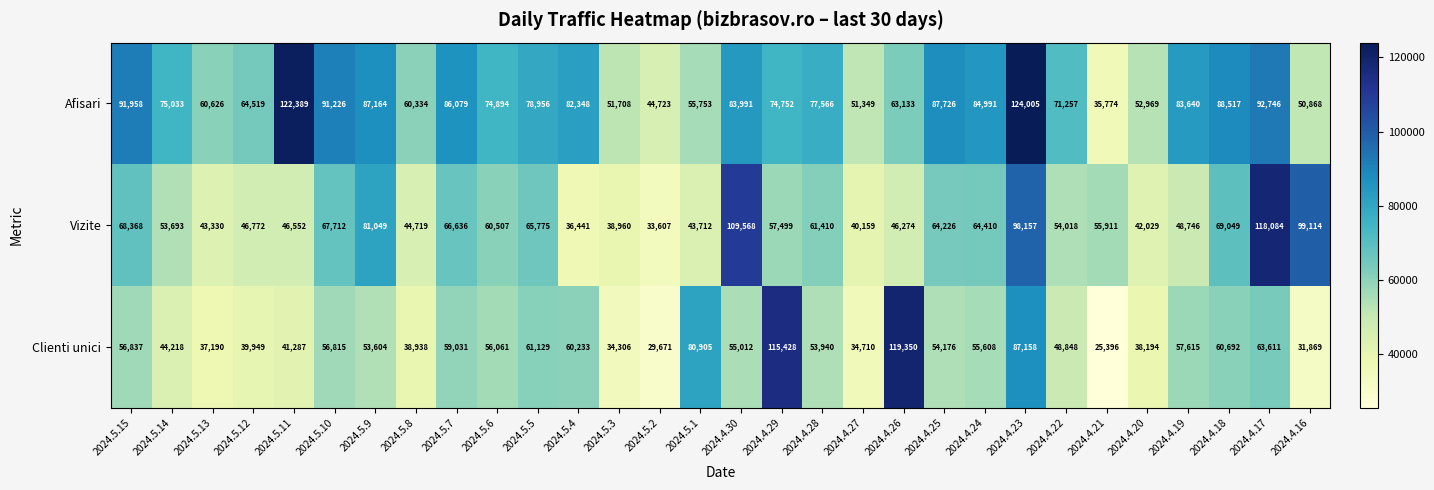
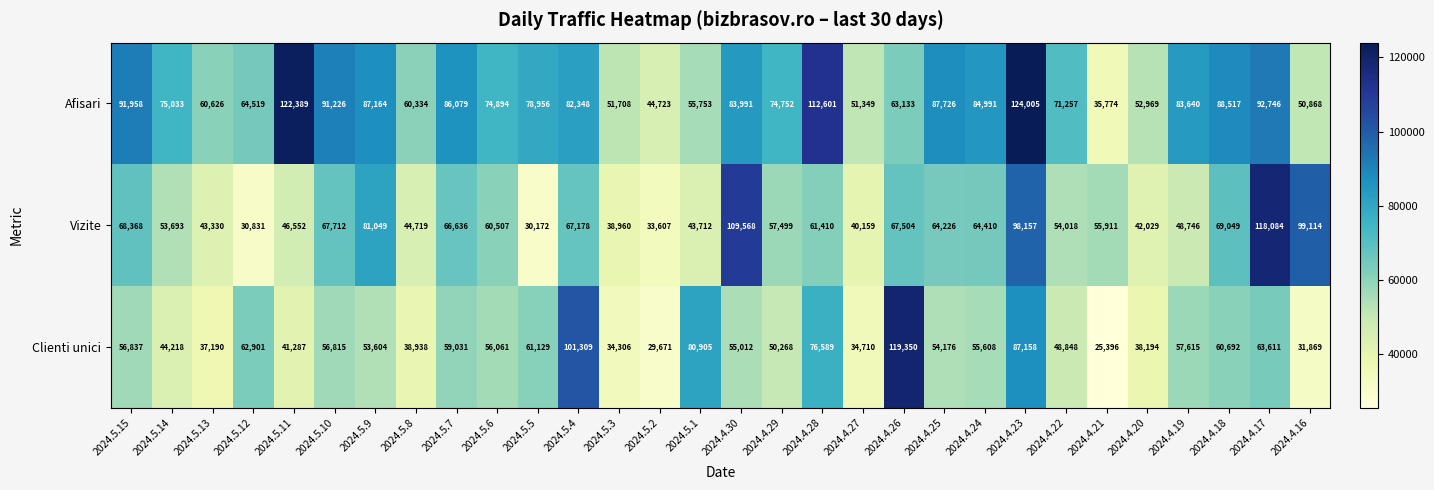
Afisari, 2024.4.28: 77,566 -> 112,601
Vizite, 2024.5.12: 46,772 -> 30,831
Vizite, 2024.5.5: 65,775 -> 30,172
Vizite, 2024.5.4: 36,441 -> 67,178
Vizite, 2024.4.26: 46,274 -> 67,504
Clienti unici, 2024.5.12: 39,949 -> 62,901
Clienti unici, 2024.5.4: 60,233 -> 101,309
Clienti unici, 2024.4.29: 115,428 -> 50,268
Clienti unici, 2024.4.28: 53,940 -> 76,589
